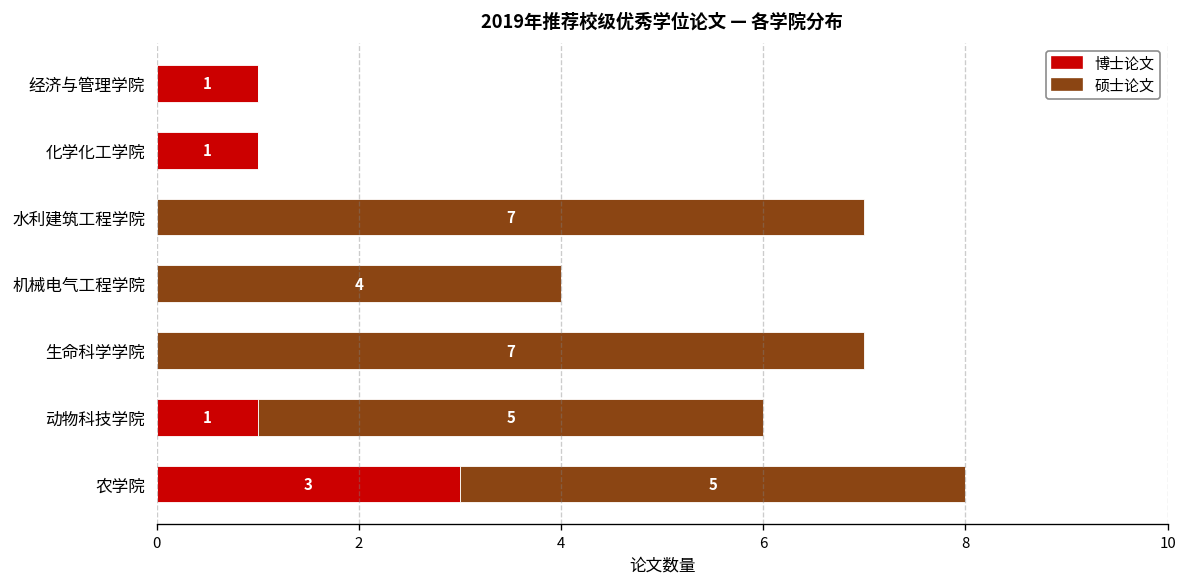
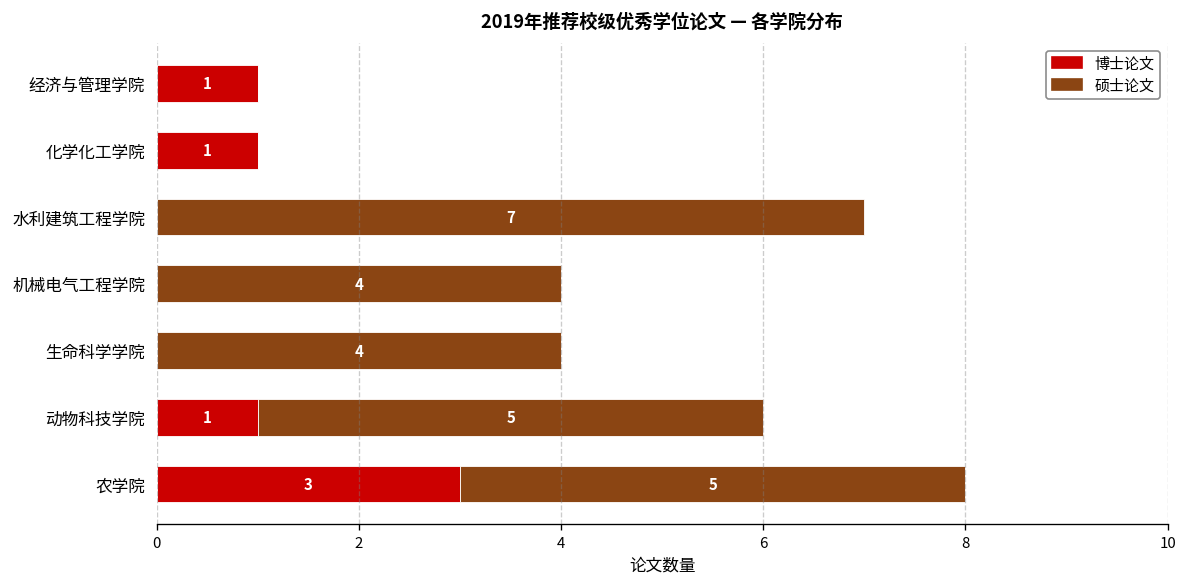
硕士论文, 生命科学学院: 7 -> 4
